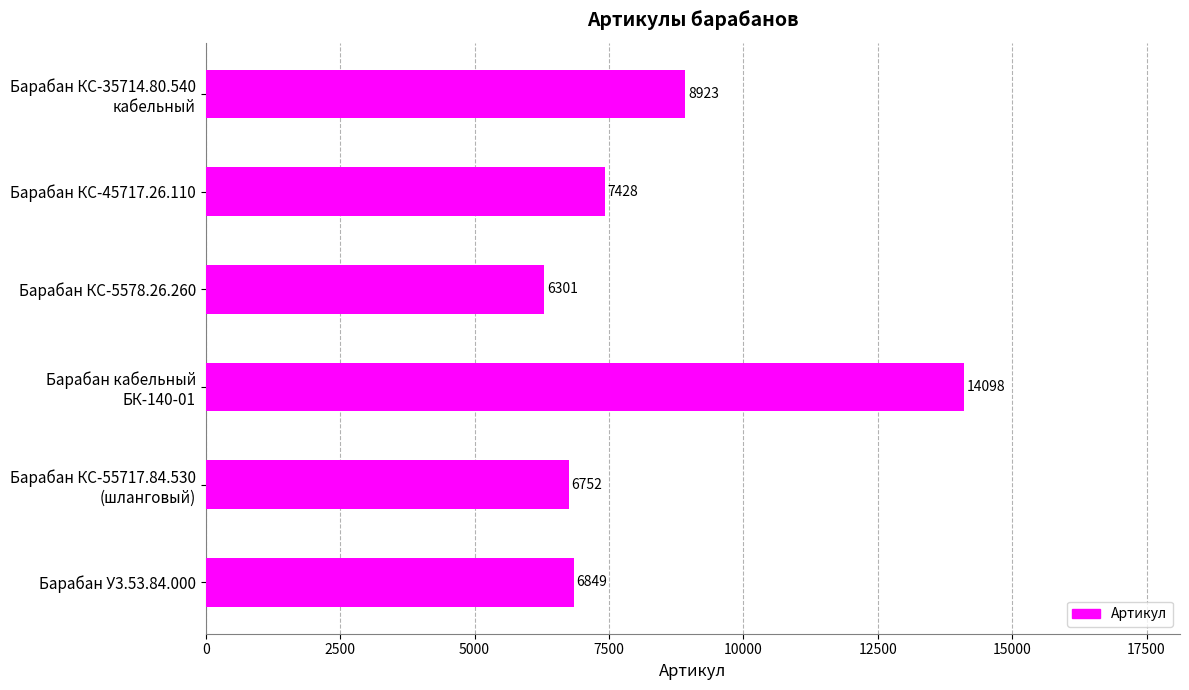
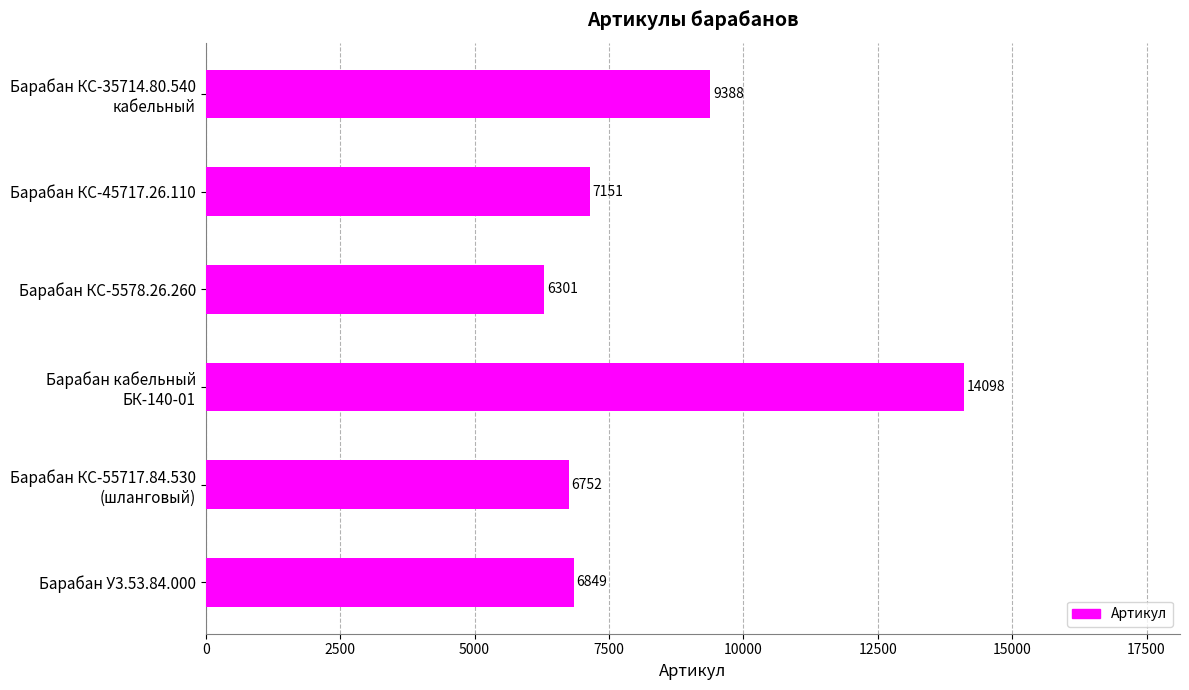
Барабан КС-35714.80.540 кабельный: 8923 -> 9388
Барабан КС-45717.26.110: 7428 -> 7151
